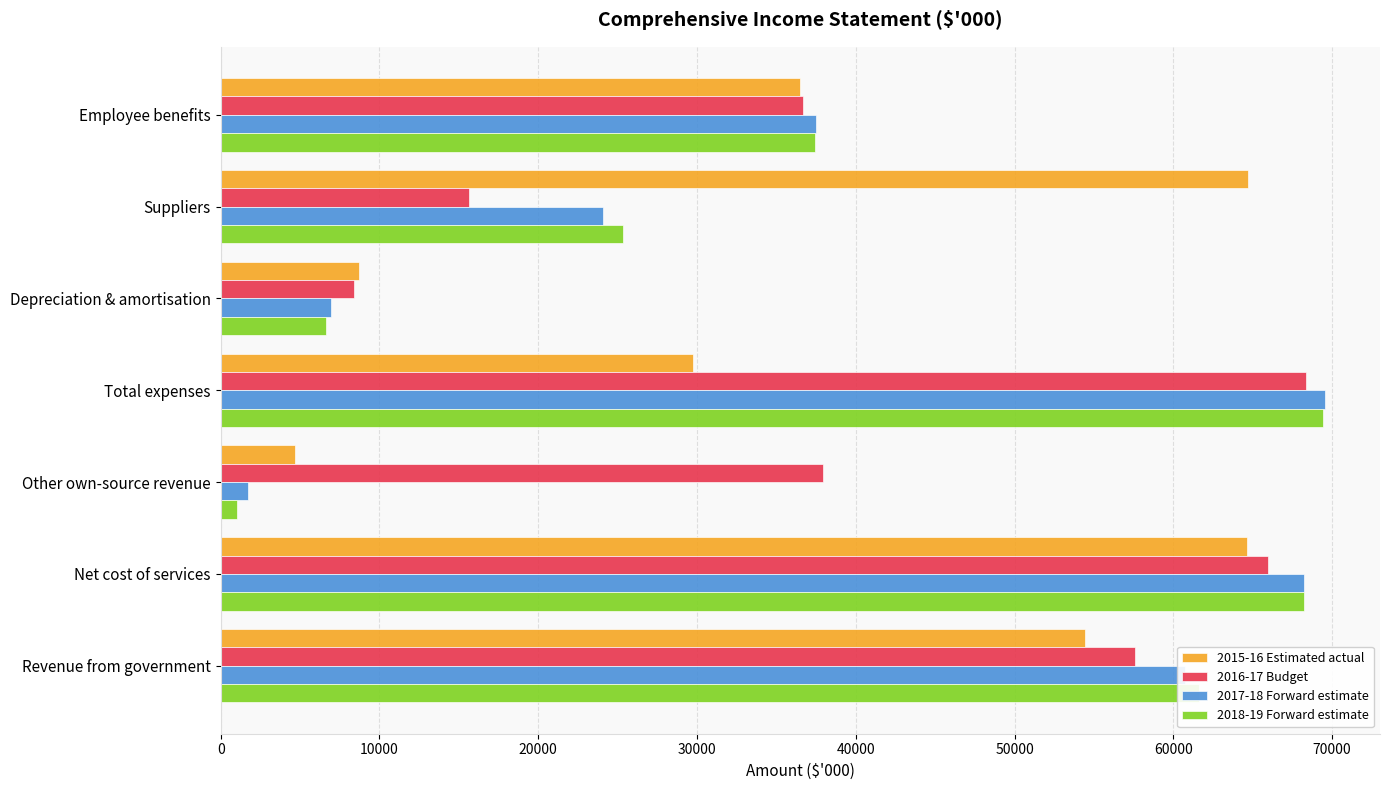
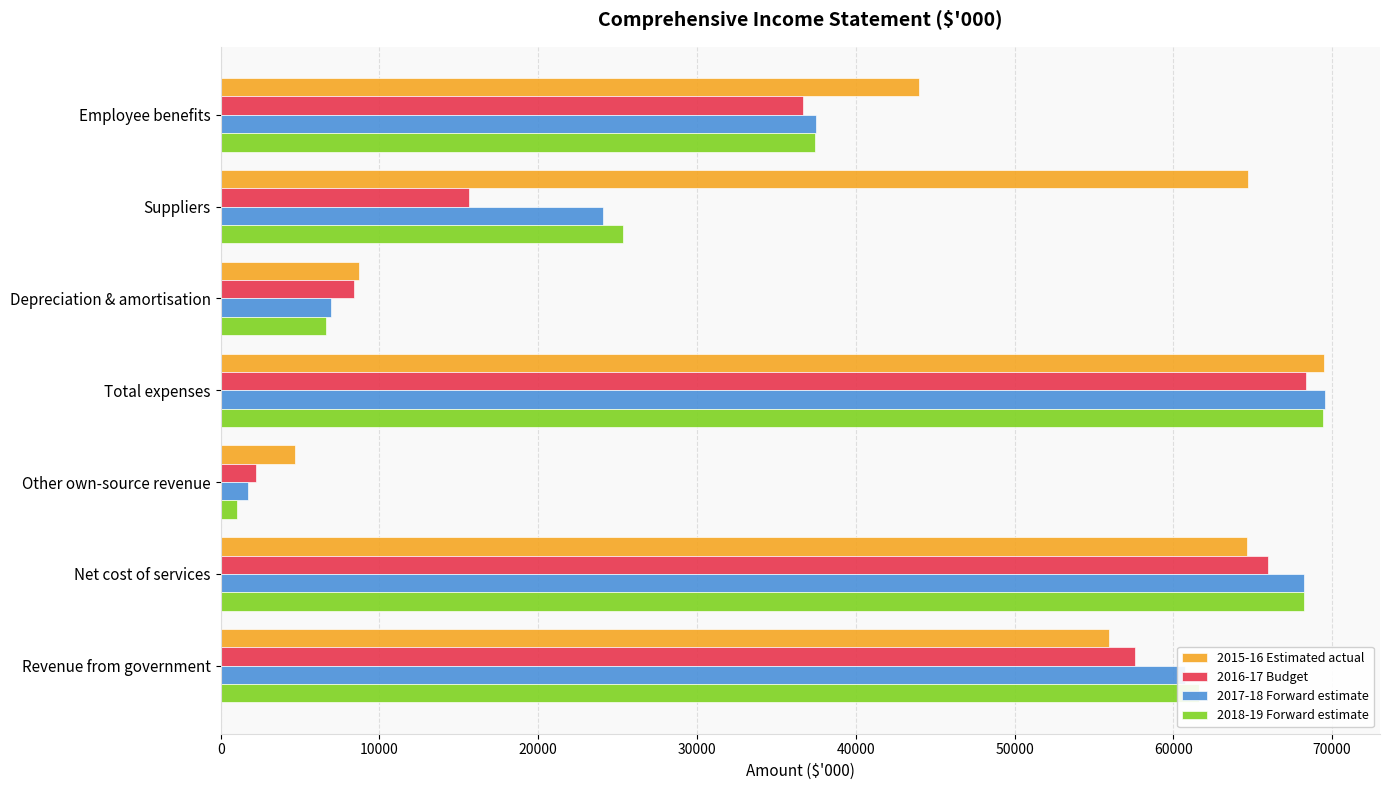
2015-16 Estimated actual, Employee benefits: 36500 -> 44000
2015-16 Estimated actual, Total expenses: 29800 -> 69500
2016-17 Budget, Other own-source revenue: 37900 -> 2200
2015-16 Estimated actual, Revenue from government: 54400 -> 55900
